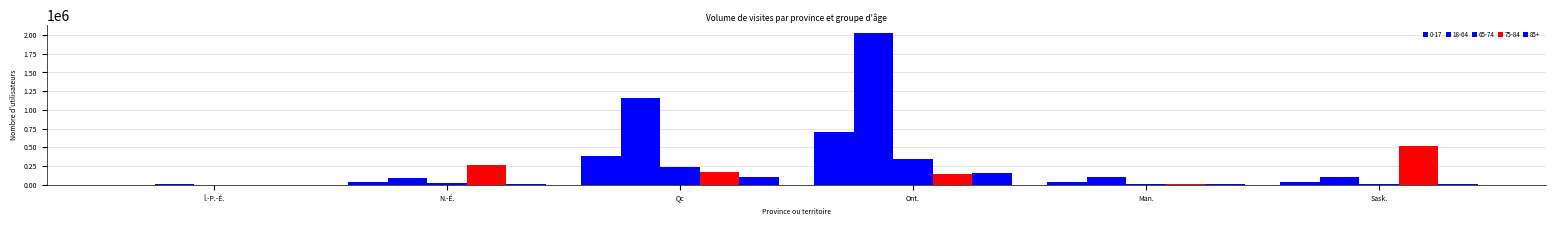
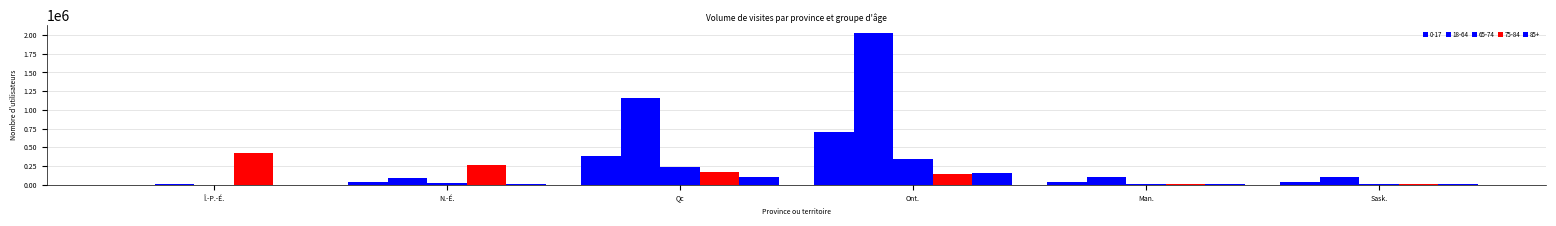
75-84, Î.-P.-É.: 0 -> 400000
75-84, Sask.: 500000 -> 0
